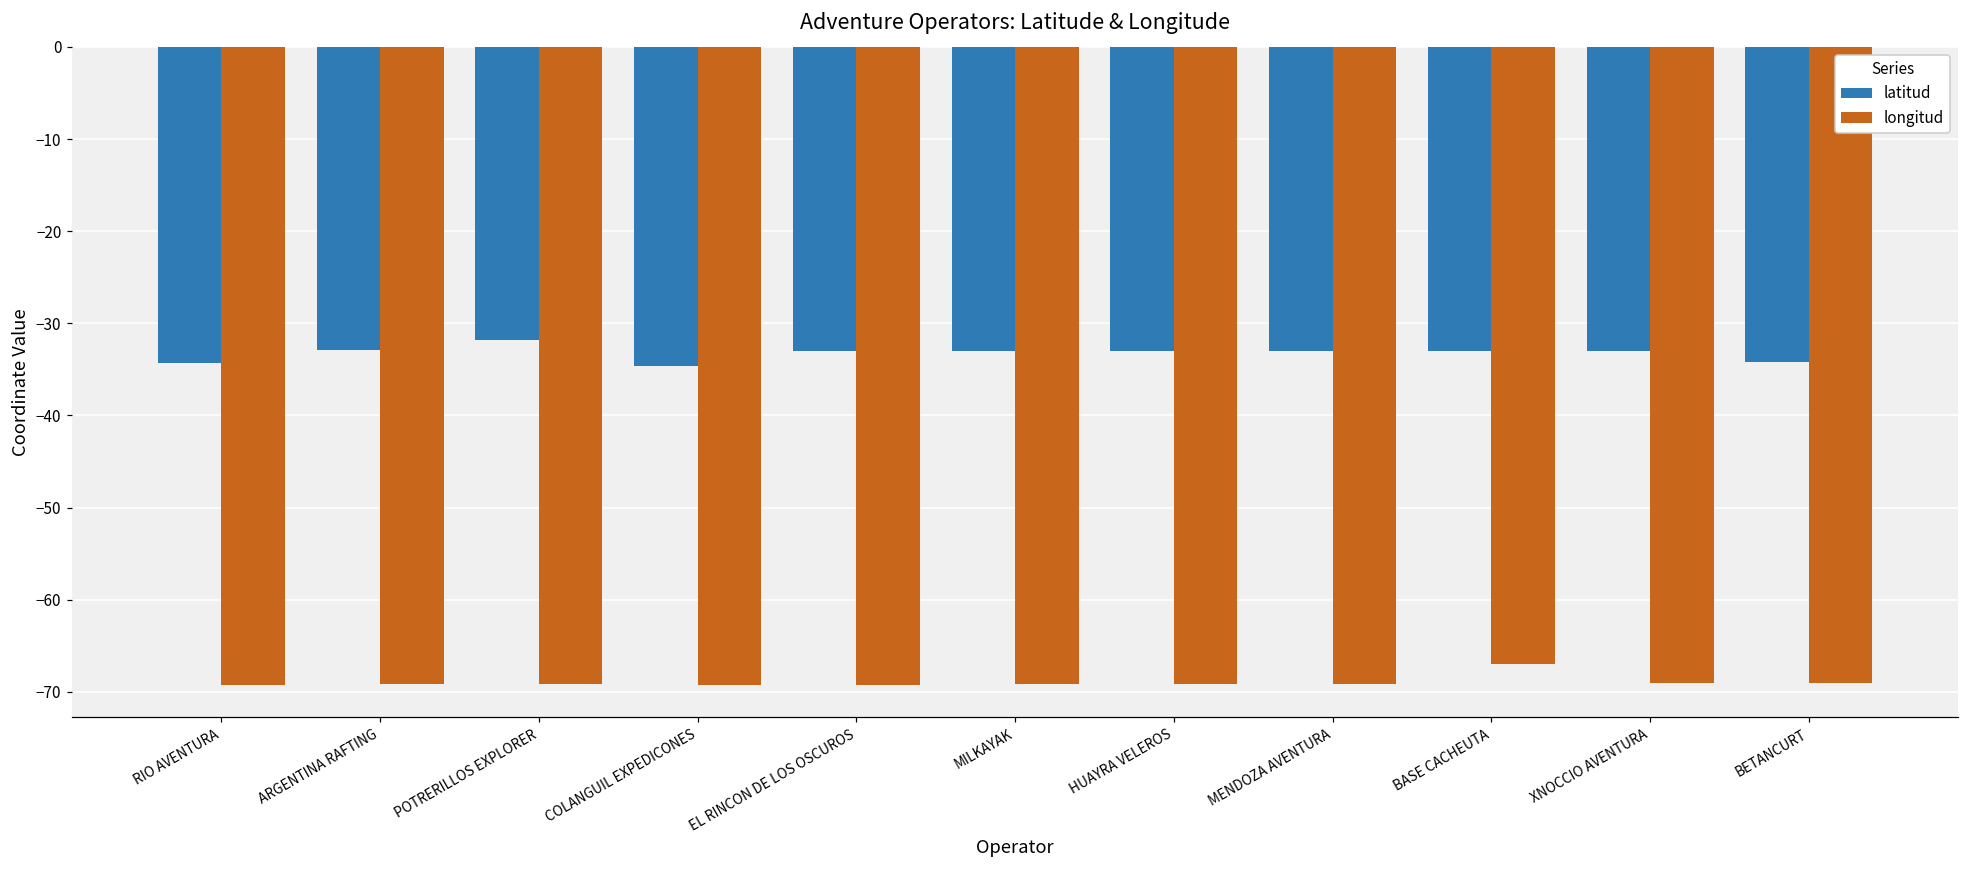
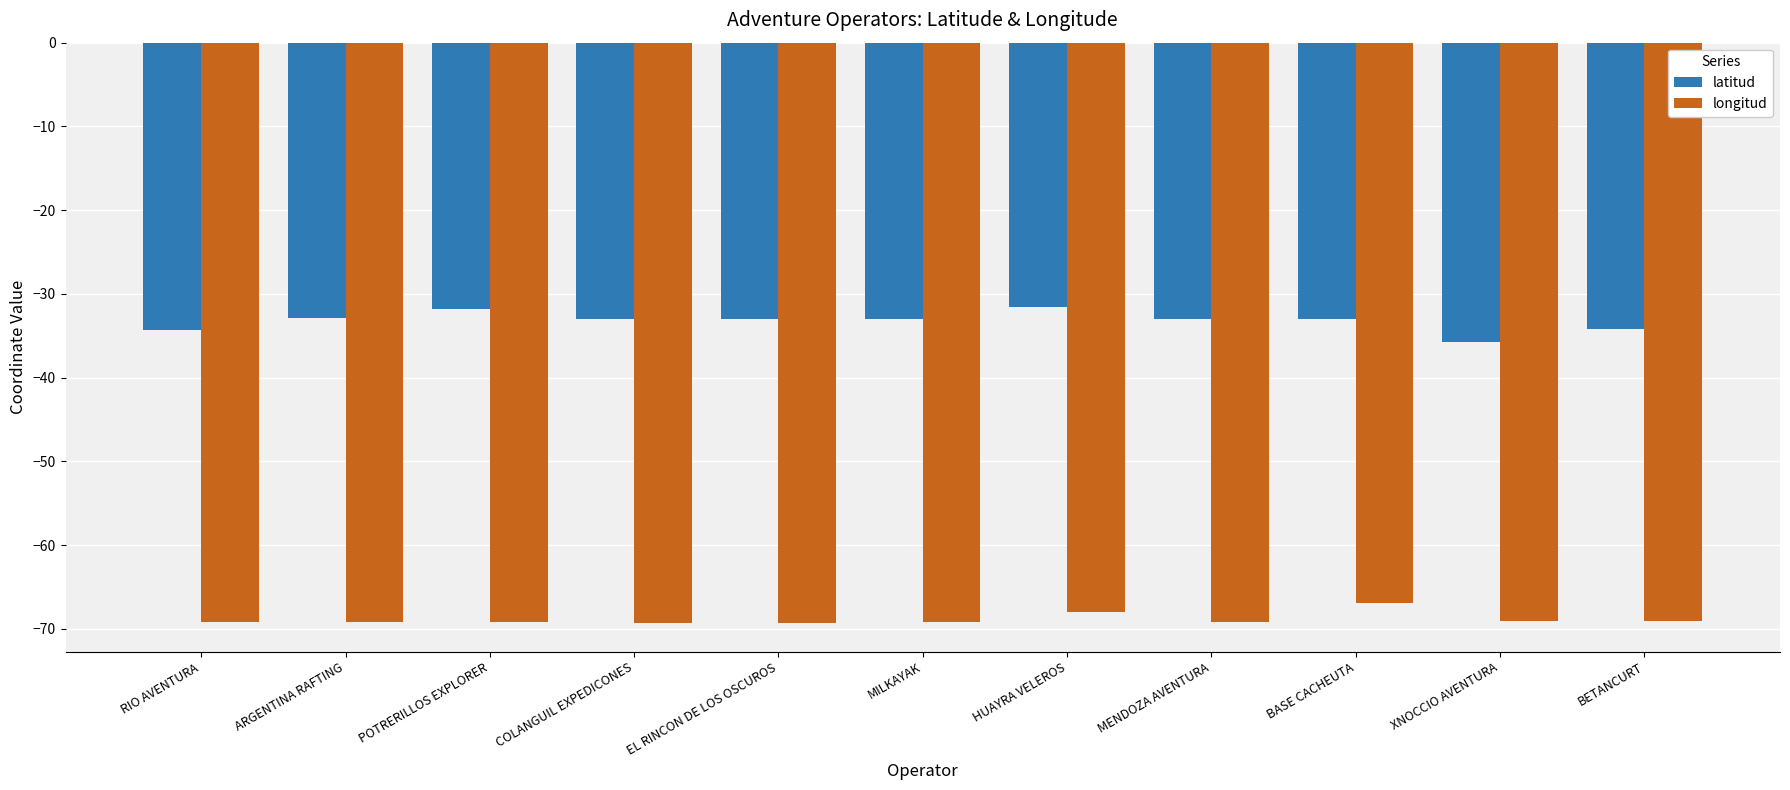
latitud, COLANGUIL EXPEDICONES: -35 -> -33
latitud, HUAYRA VELEROS: -33 -> -32
longitud, HUAYRA VELEROS: -69 -> -68
latitud, XNOCCIO AVENTURA: -33 -> -36
